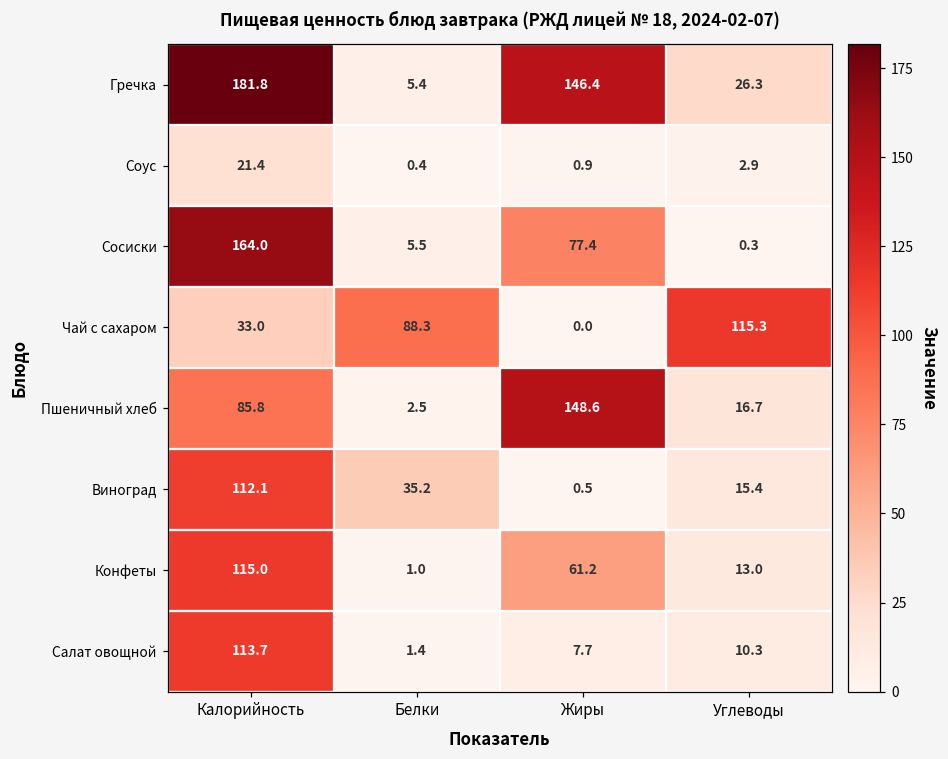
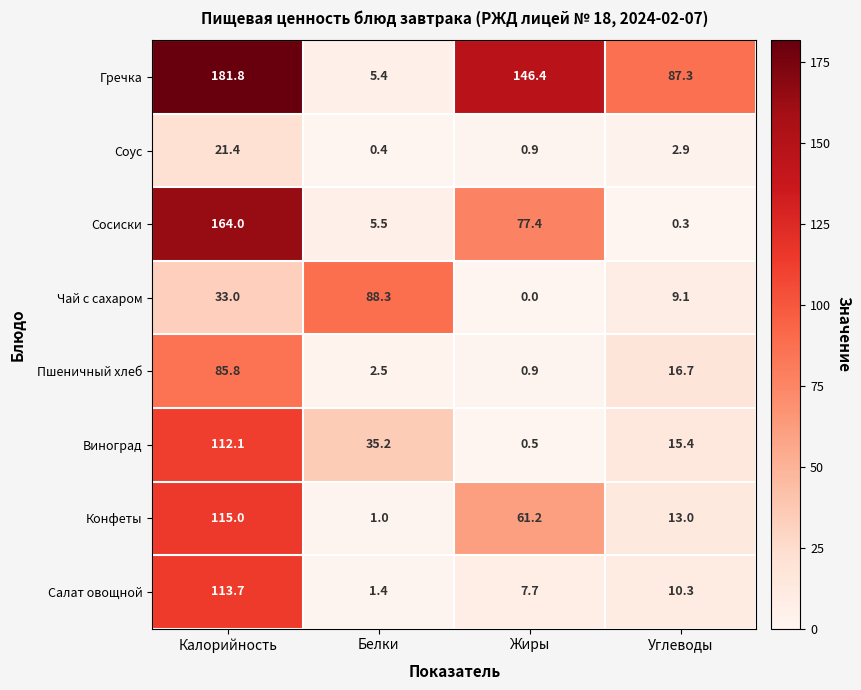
Гречка, Углеводы: 26.3 -> 87.3
Чай с сахаром, Углеводы: 115.3 -> 9.1
Пшеничный хлеб, Жиры: 148.6 -> 0.9
